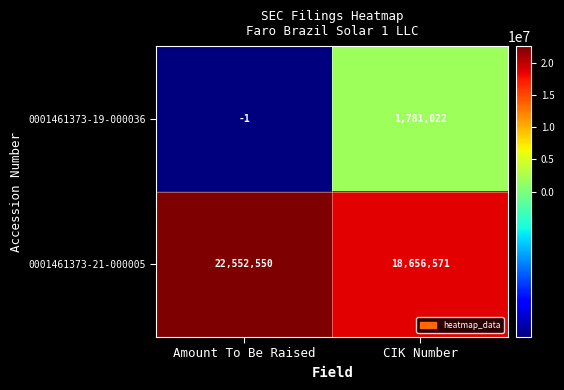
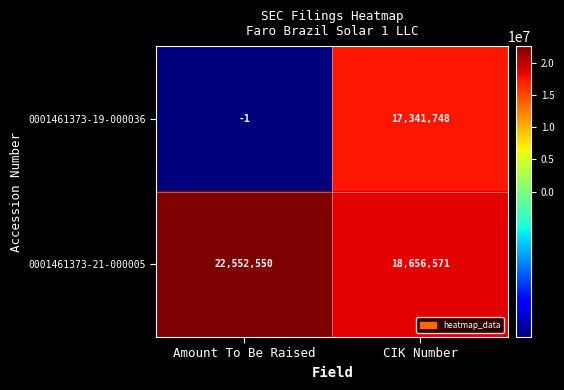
0001461373-19-000036, CIK Number: 1,781,022 -> 17,341,748
